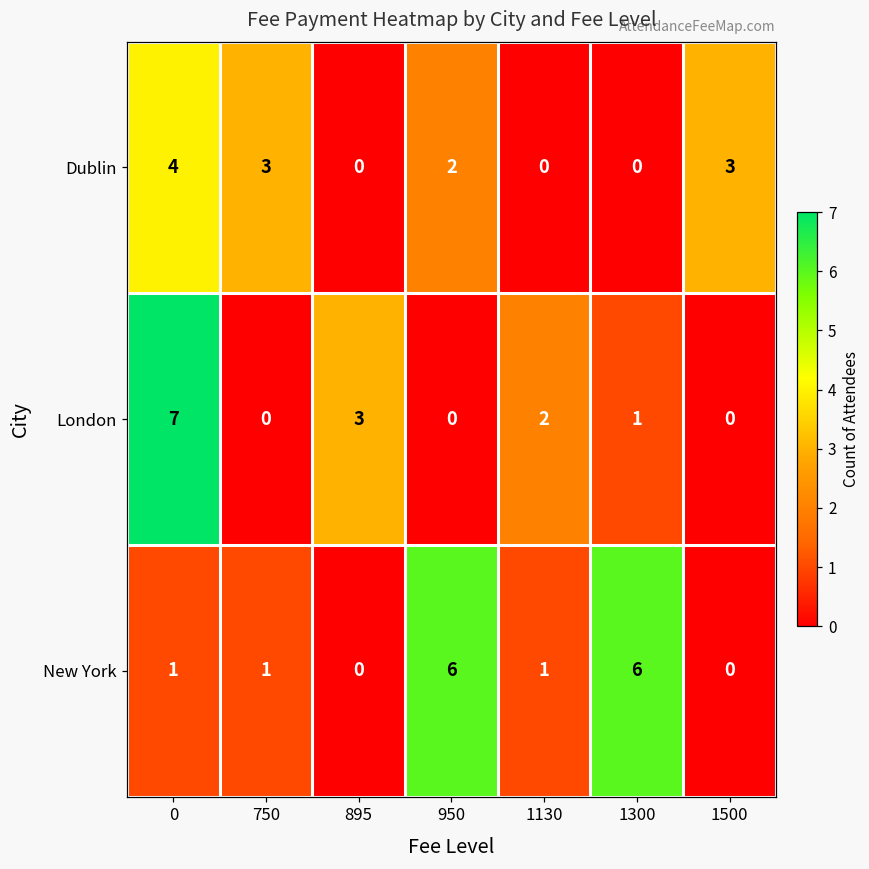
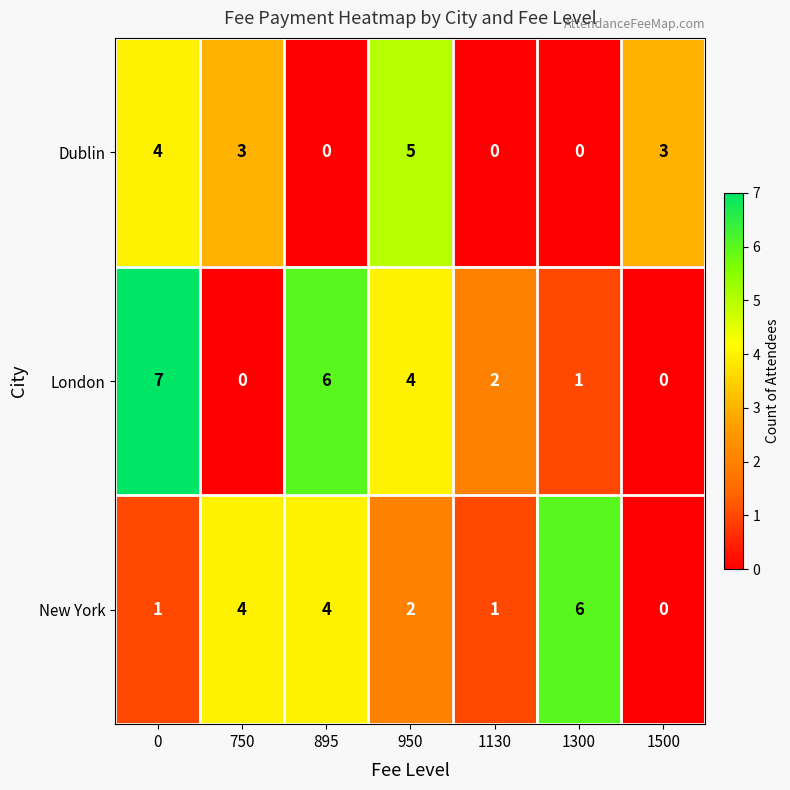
Dublin, 950: 2 -> 5
London, 895: 3 -> 6
London, 950: 0 -> 4
New York, 750: 1 -> 4
New York, 895: 0 -> 4
New York, 950: 6 -> 2
